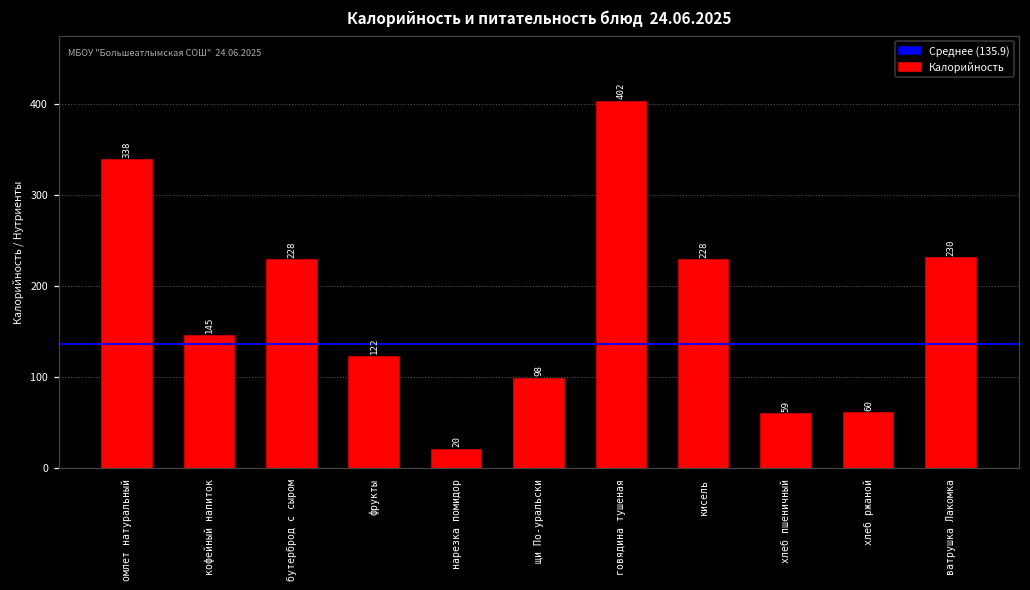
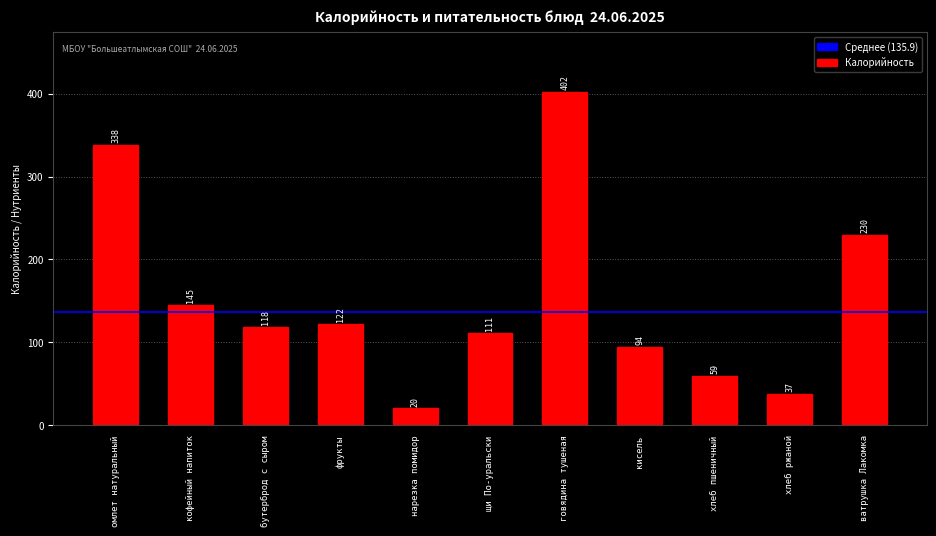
бутерброд с сыром: 228 -> 118
щи По-уральски: 98 -> 111
кисель: 228 -> 94
хлеб ржаной: 60 -> 37
